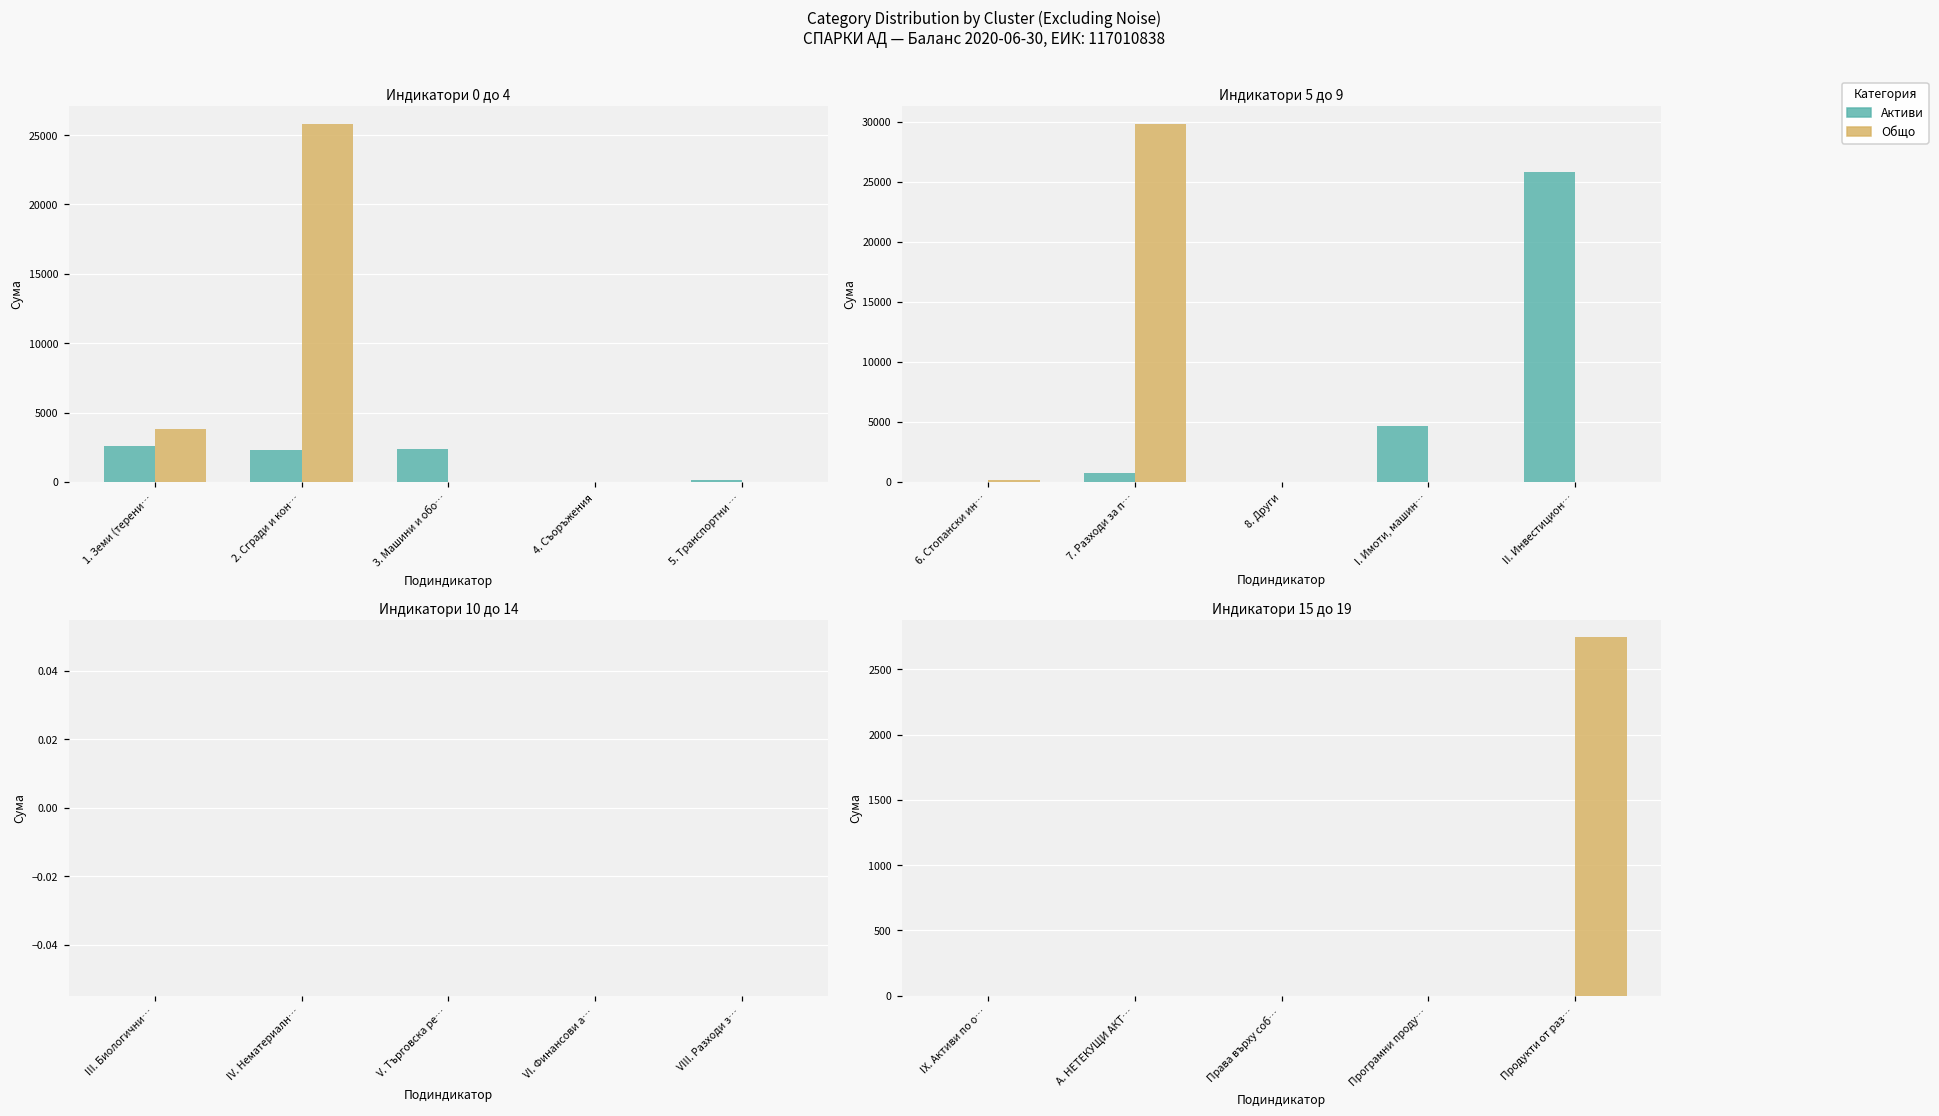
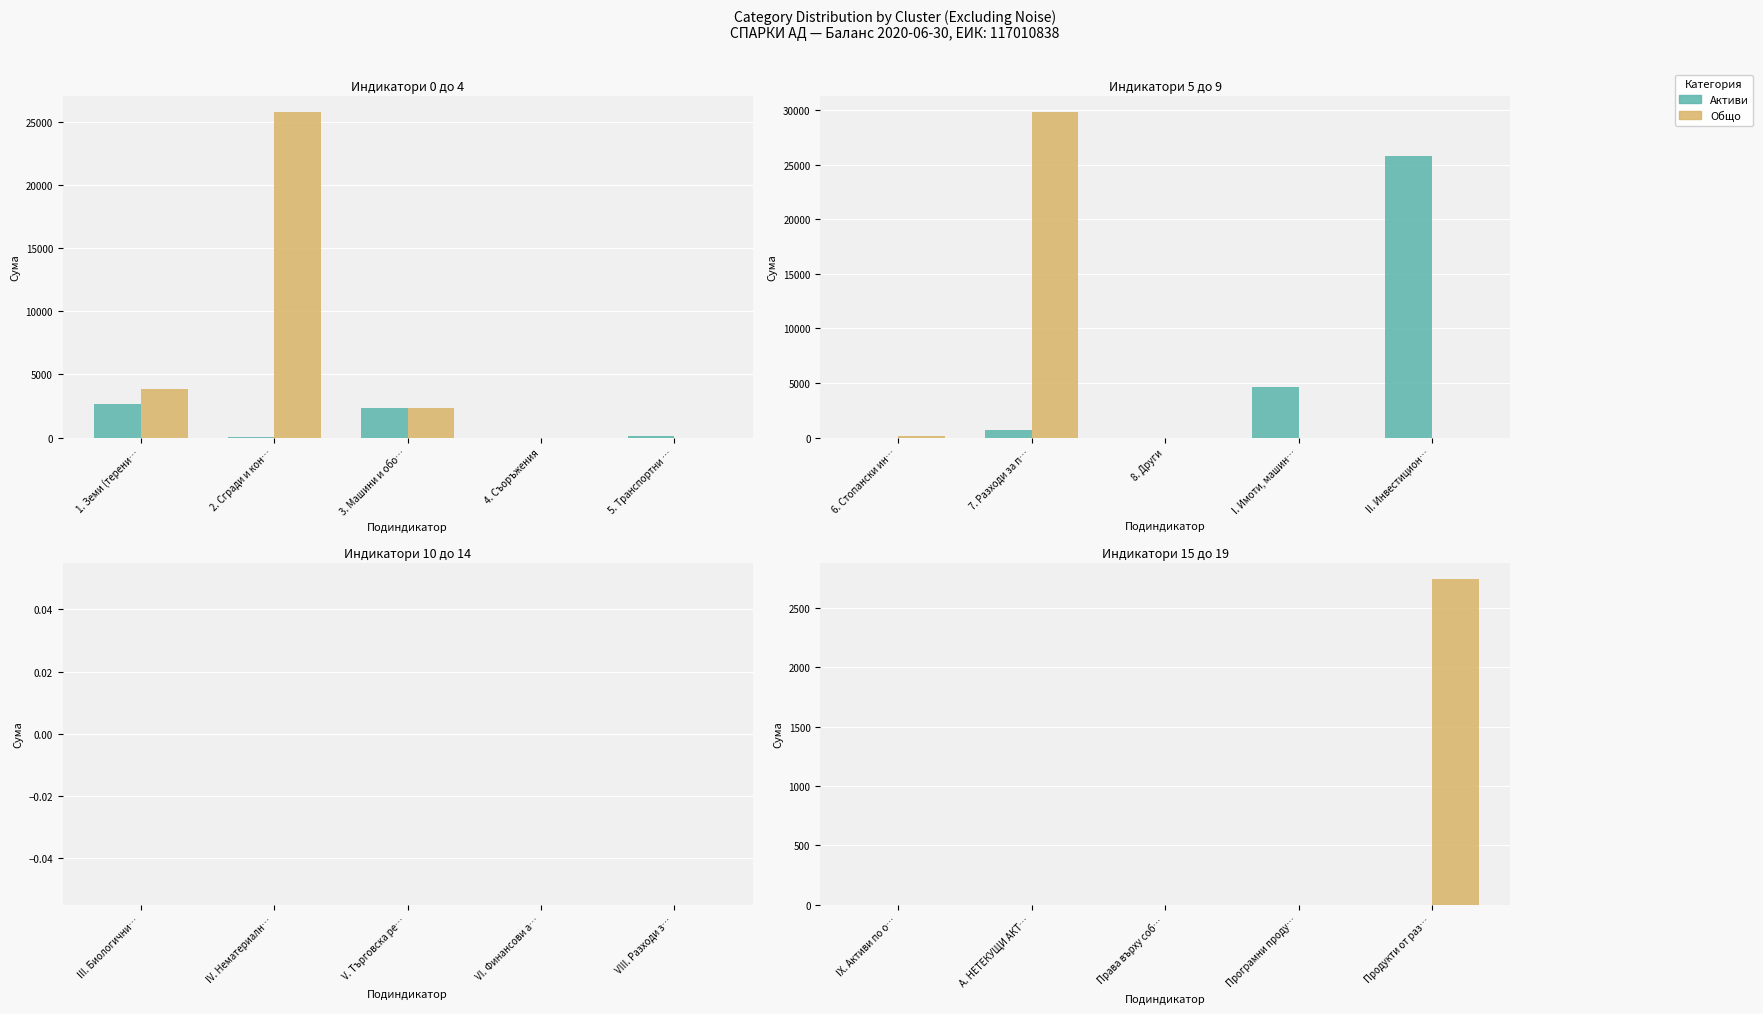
Индикатори 0 до 4, Активи, 2. Сгради и кон…: 2300 -> 0
Индикатори 0 до 4, Общо, 3. Машини и обо…: 0 -> 2400
